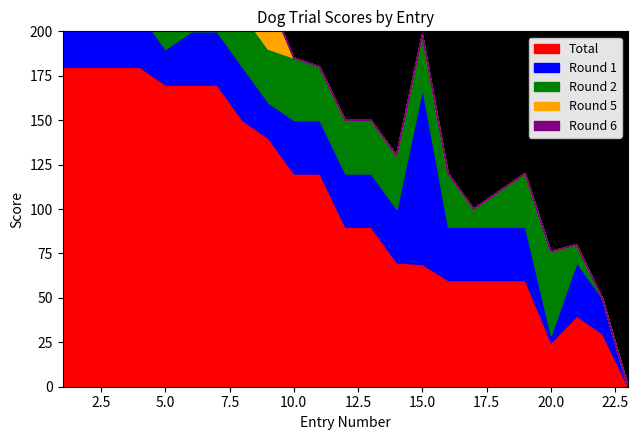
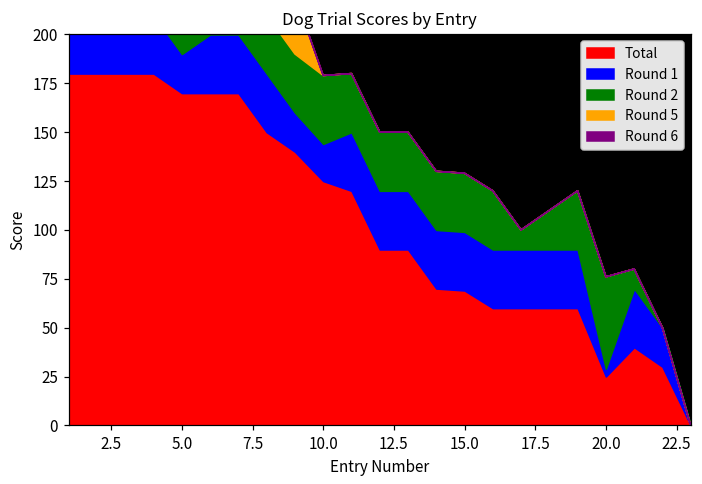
Total, 10.0: 120 -> 125
Round 1, 10.0: 30 -> 19
Round 1, 15.0: 99 -> 30
